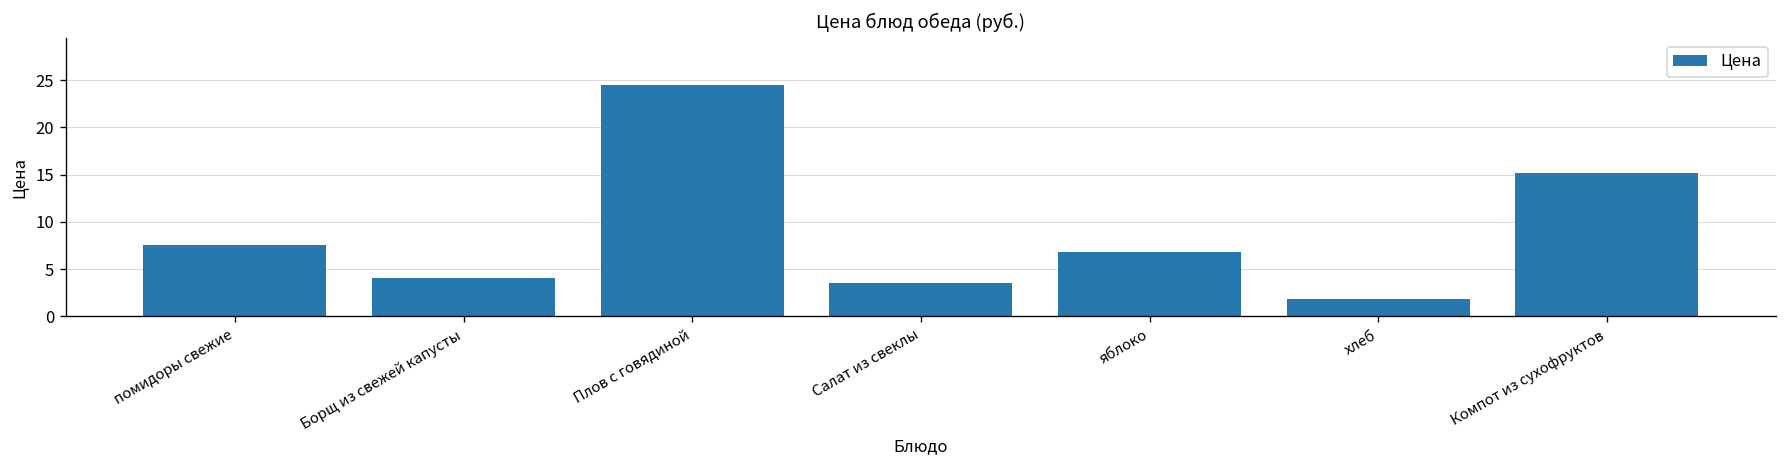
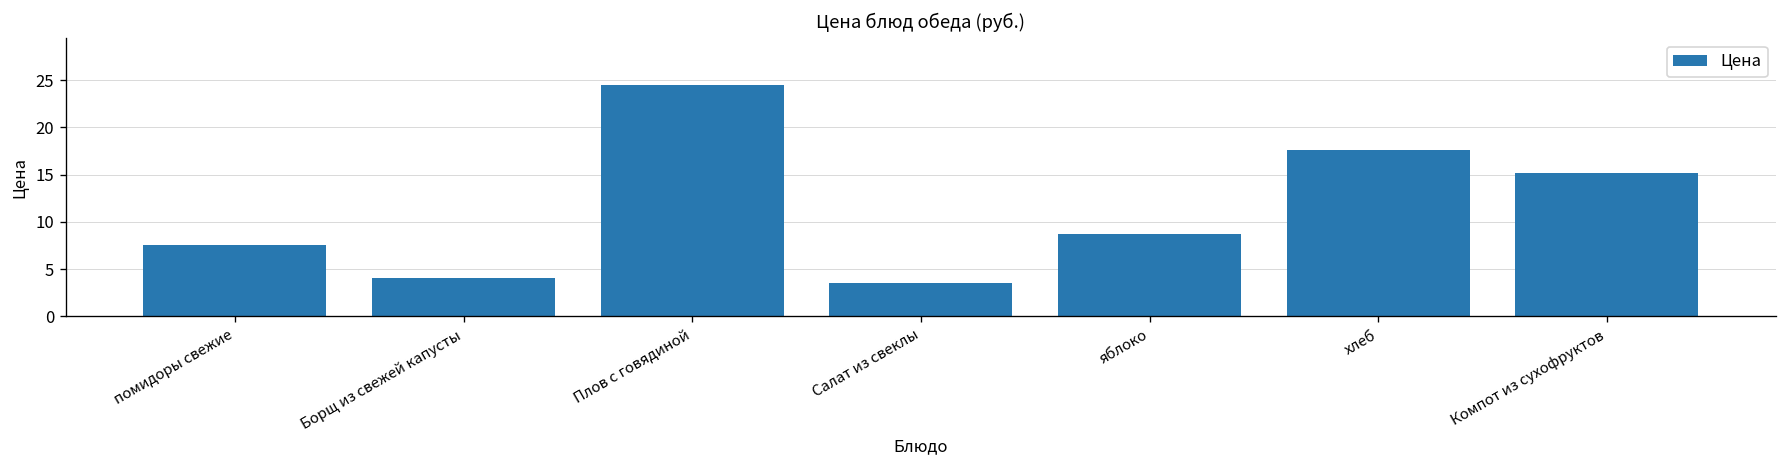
яблоко: 7 -> 9
хлеб: 2 -> 18
